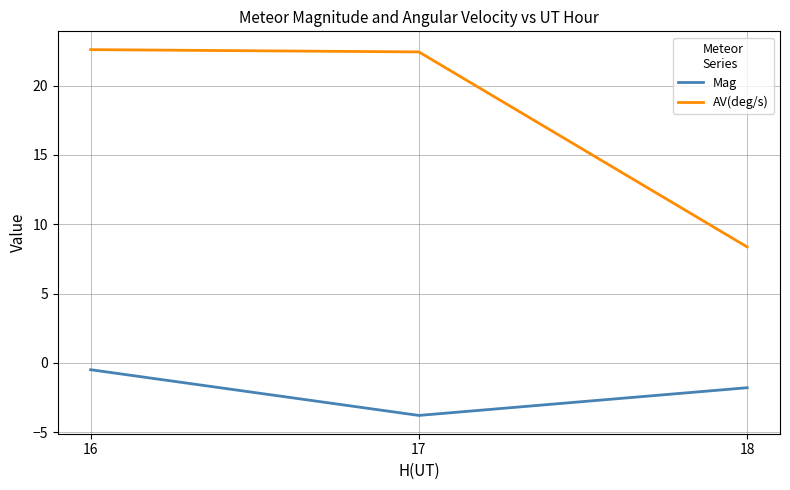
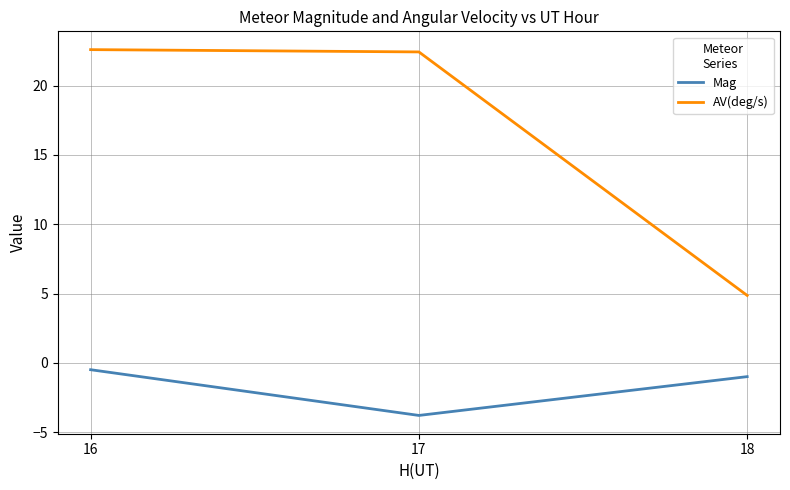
Mag, 18: -1.8 -> -1.0
AV(deg/s), 18: 8.4 -> 4.9
